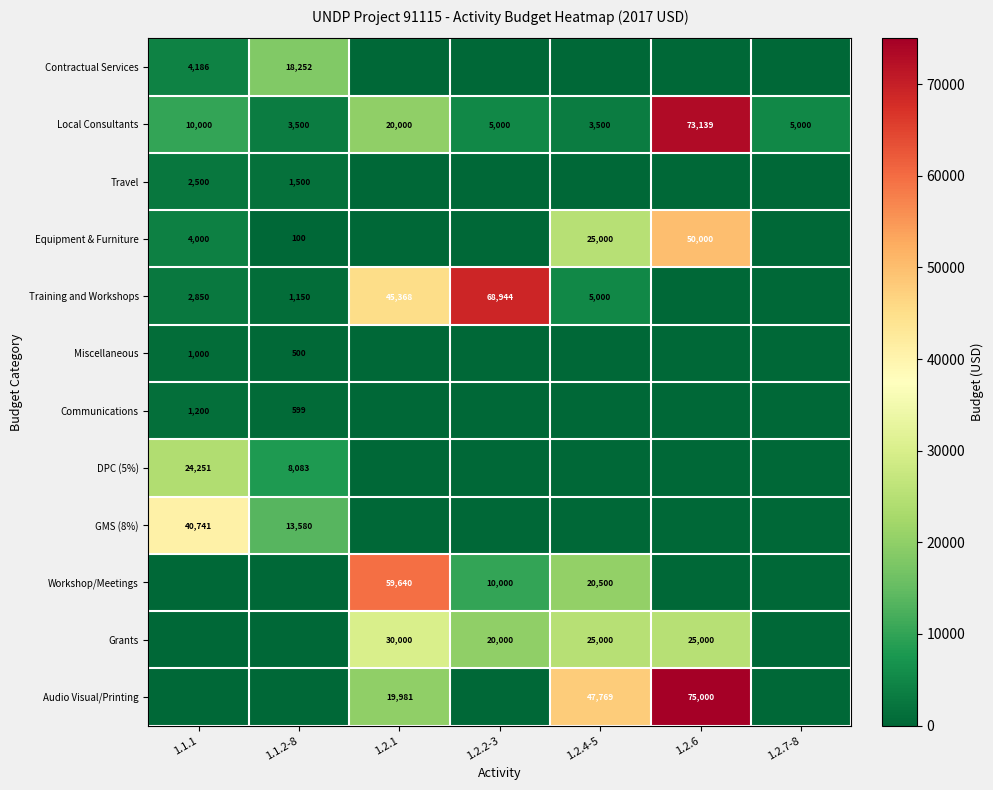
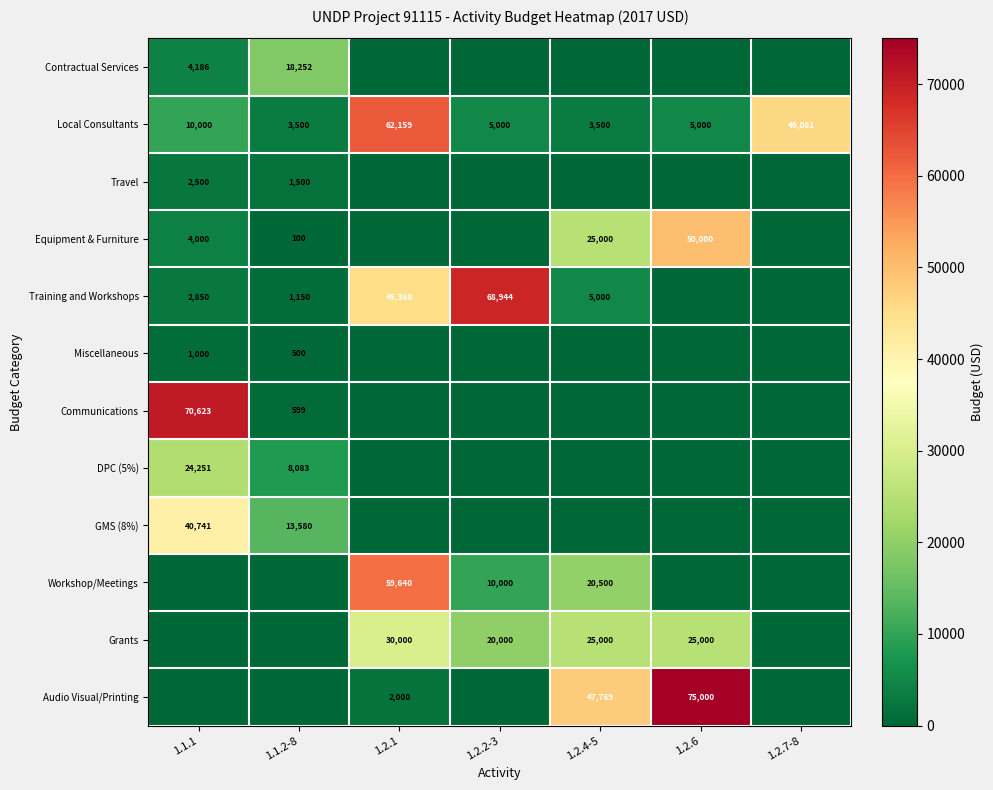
Local Consultants, 1.2.1: 20,000 -> 62,159
Local Consultants, 1.2.6: 73,139 -> 5,000
Local Consultants, 1.2.7-8: 5,000 -> 46,081
Communications, 1.1.1: 1,200 -> 70,623
Audio Visual/Printing, 1.2.1: 19,981 -> 2,000
